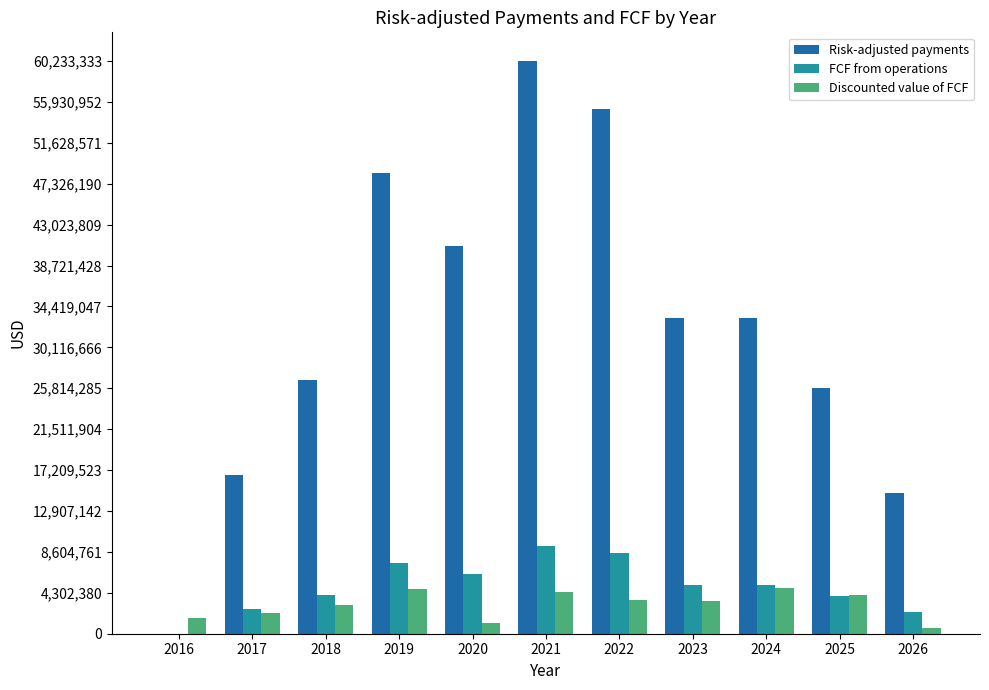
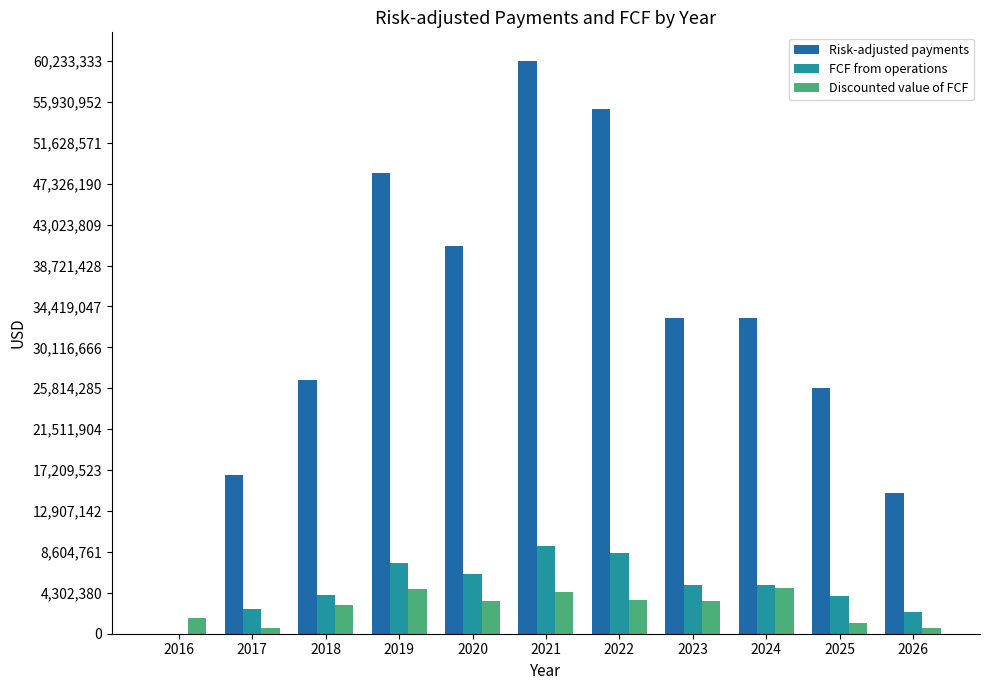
Discounted value of FCF, 2017: 2,000,000 -> 1,000,000
Discounted value of FCF, 2020: 1,000,000 -> 3,000,000
Discounted value of FCF, 2025: 4,000,000 -> 1,000,000
